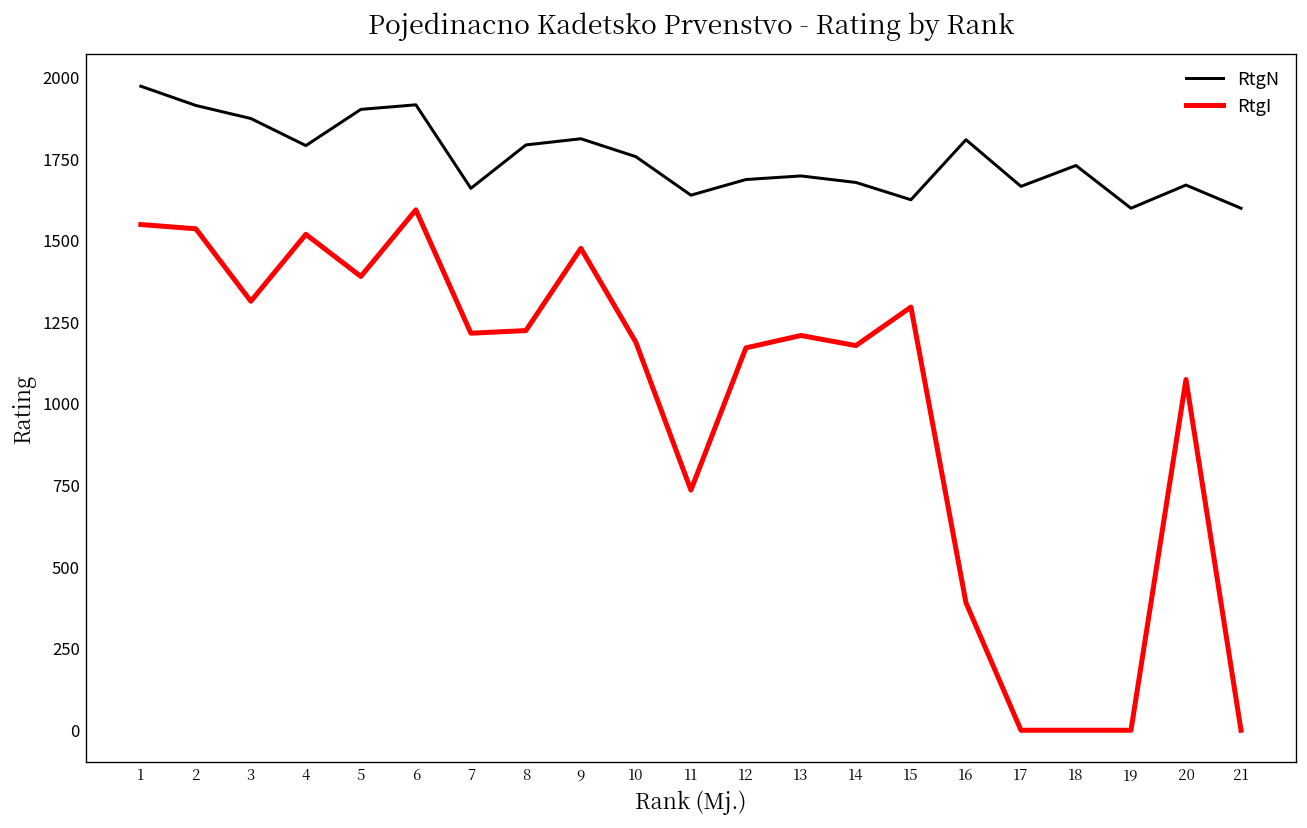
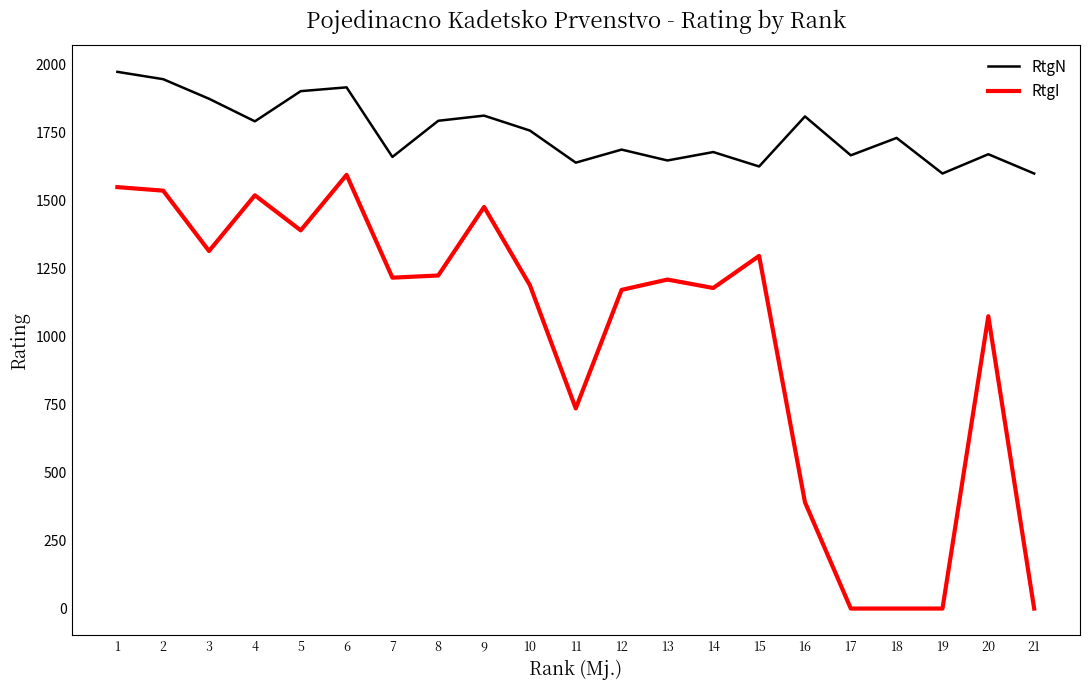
RtgN, 2: 1920 -> 1950
RtgN, 13: 1700 -> 1650
